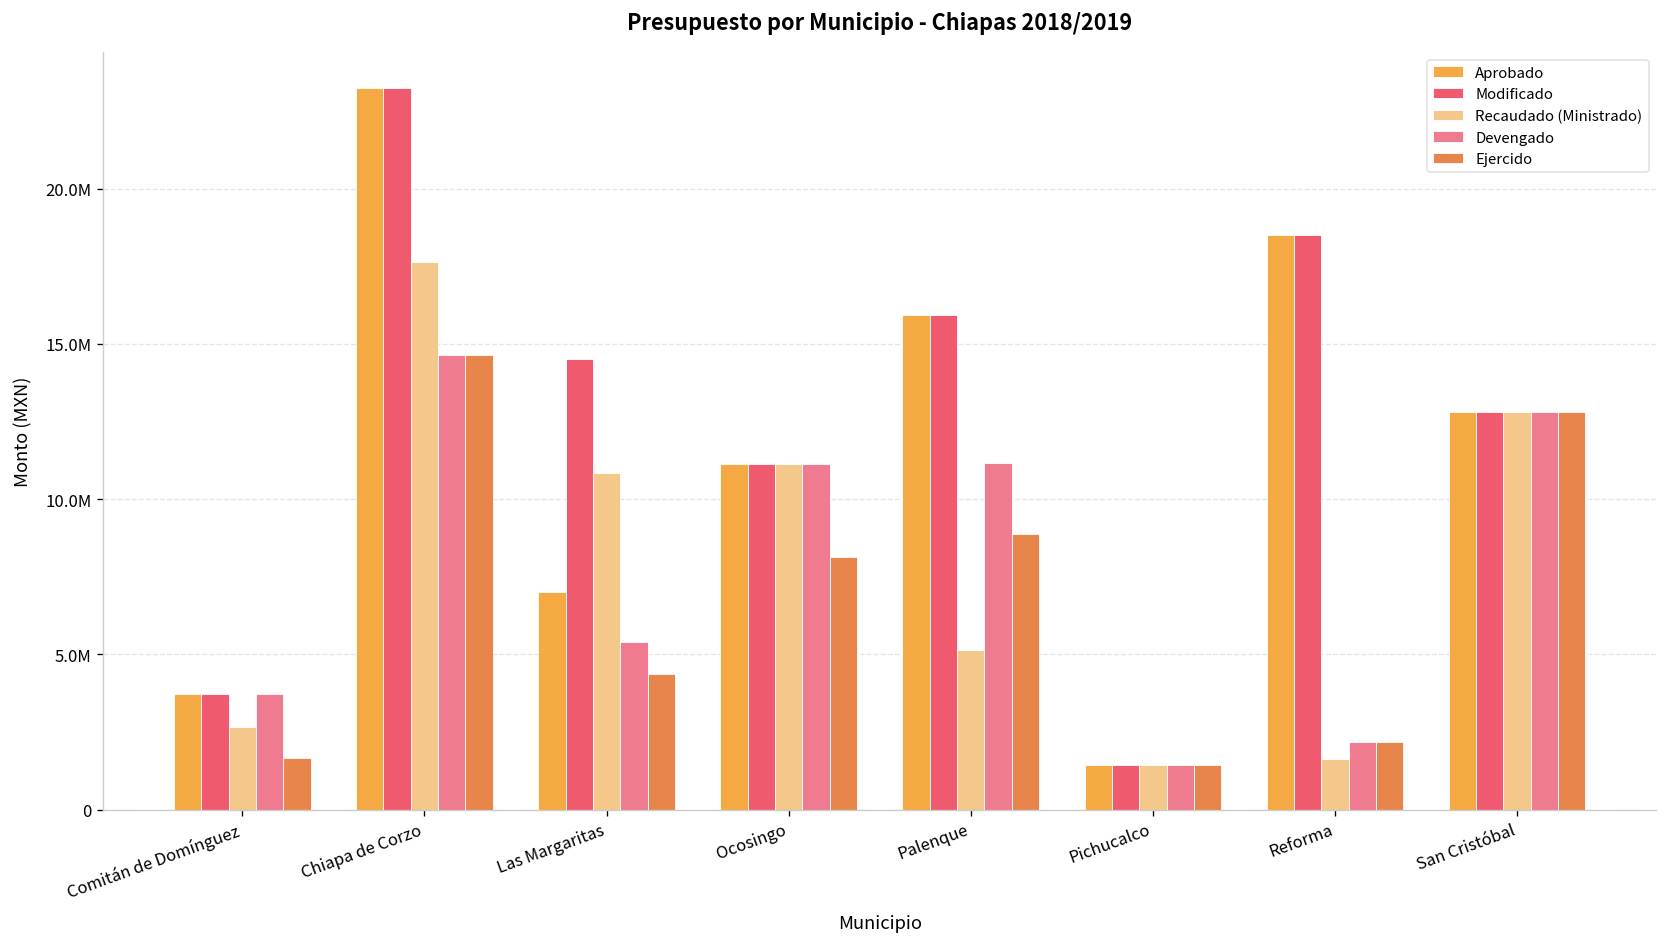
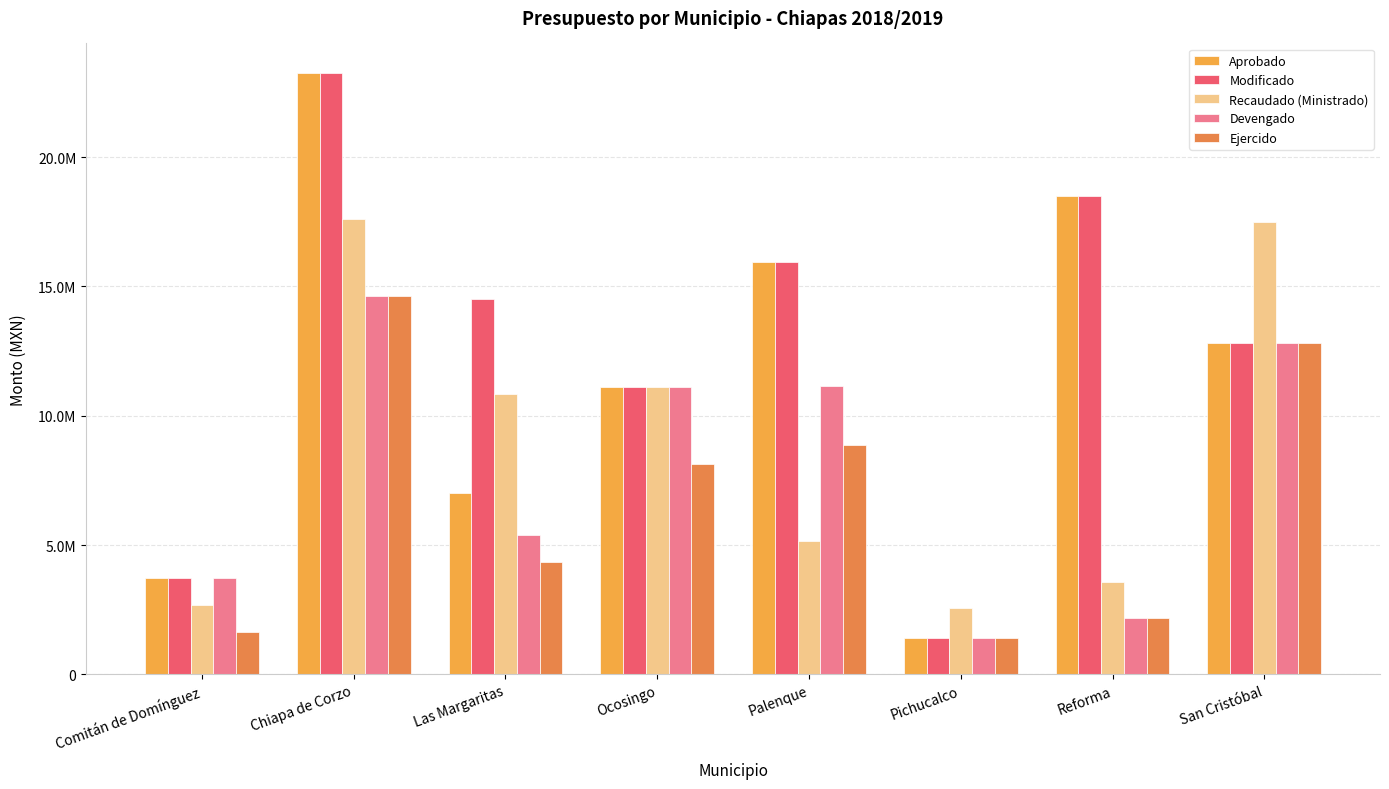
Recaudado (Ministrado), Pichucalco: 1400000 -> 2600000
Recaudado (Ministrado), Reforma: 1600000 -> 3600000
Recaudado (Ministrado), San Cristóbal: 12800000 -> 17500000
